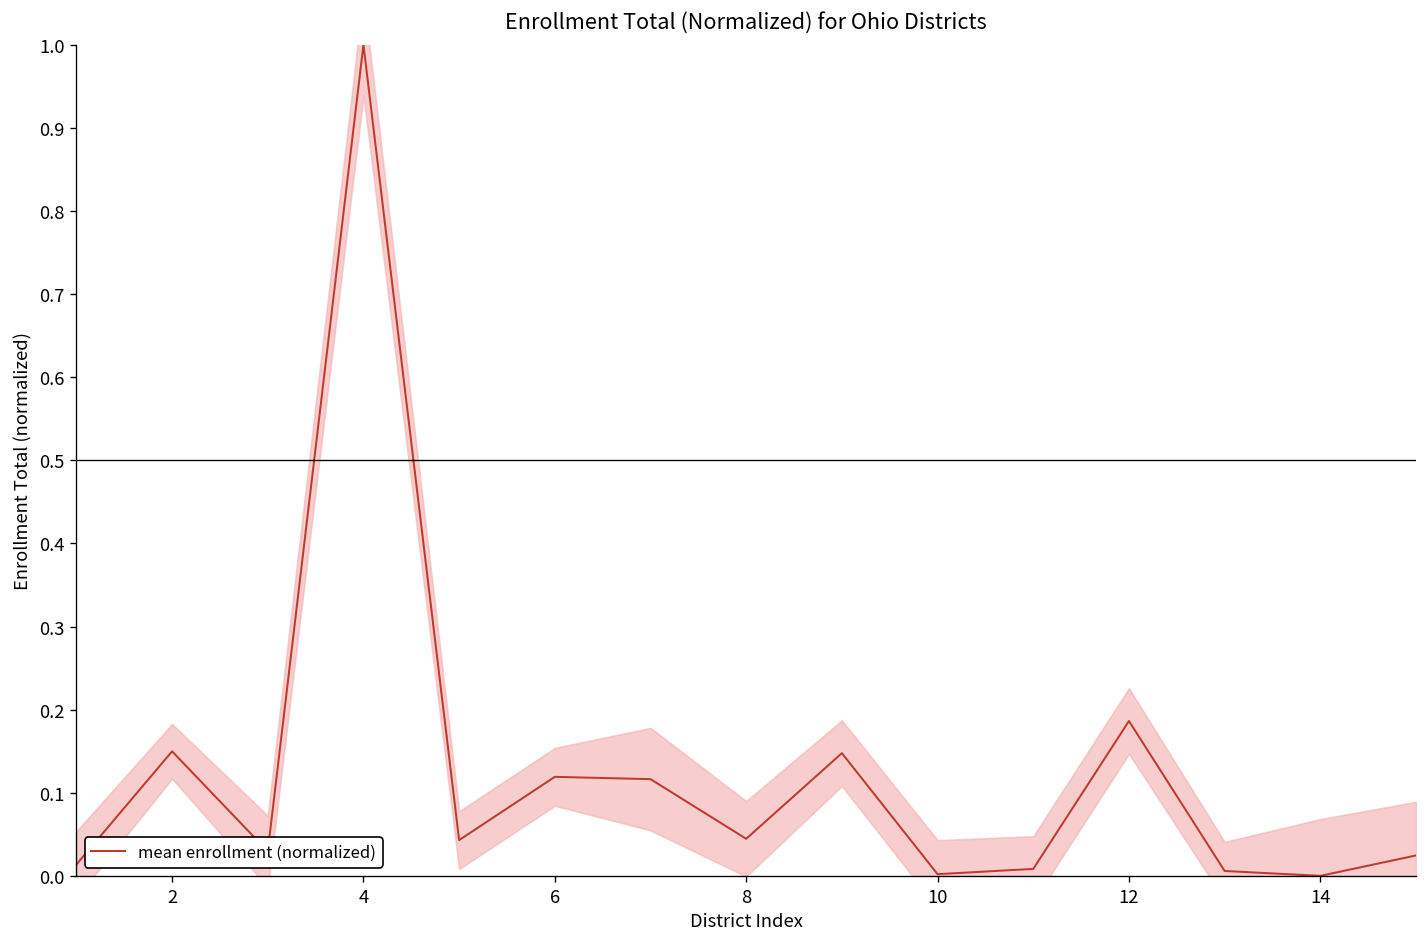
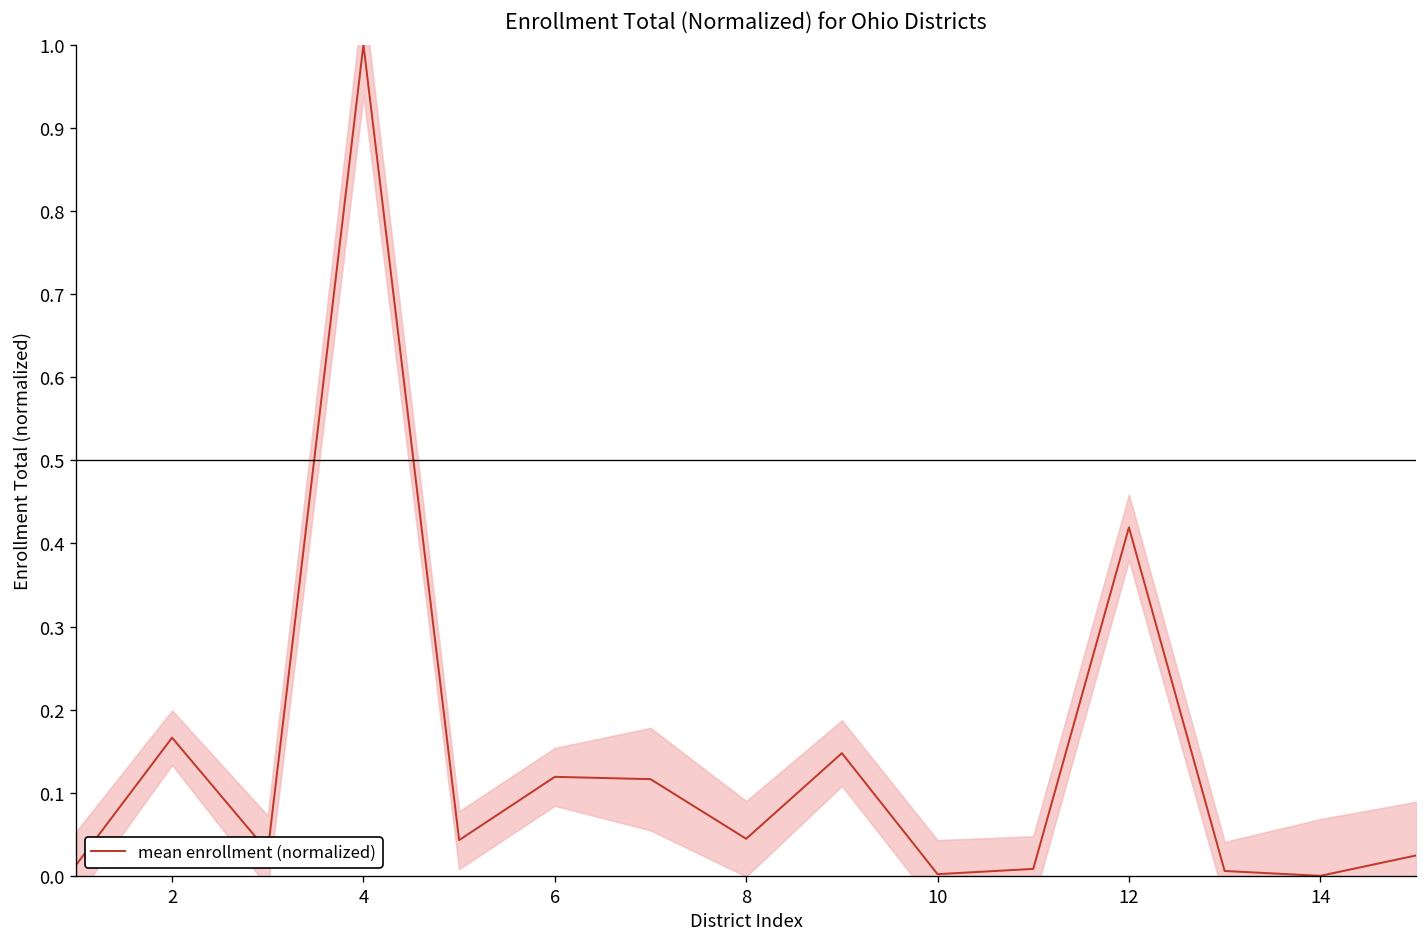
mean enrollment (normalized), 2: 0.15 -> 0.17
mean enrollment (normalized), 12: 0.19 -> 0.42
